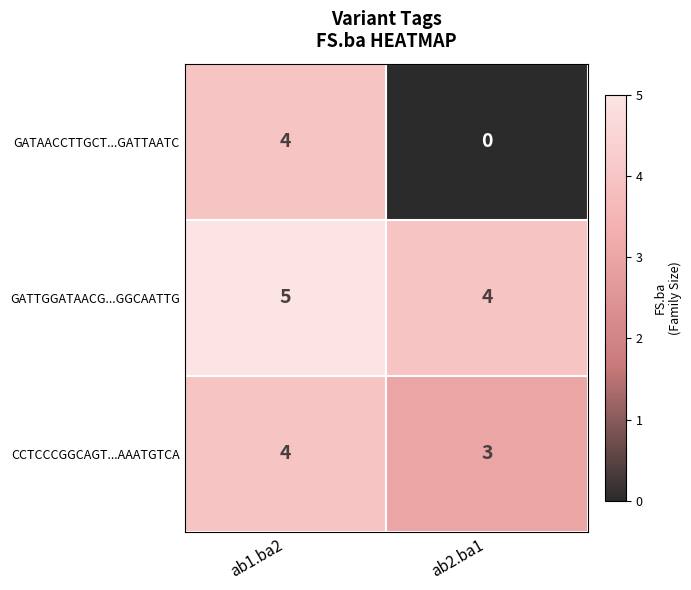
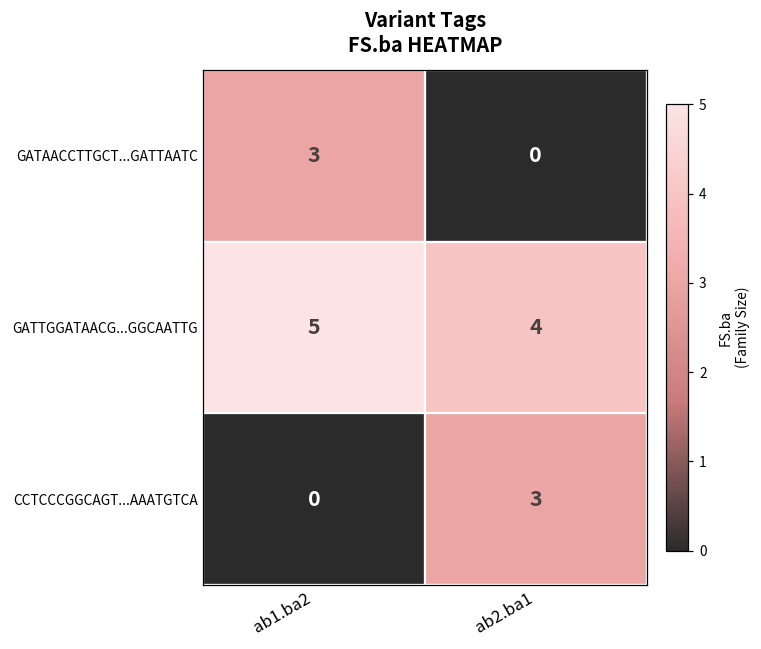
GATAACCTTGCT...GATTAATC, ab1.ba2: 4 -> 3
CCTCCCGGCAGT...AAATGTCA, ab1.ba2: 4 -> 0
